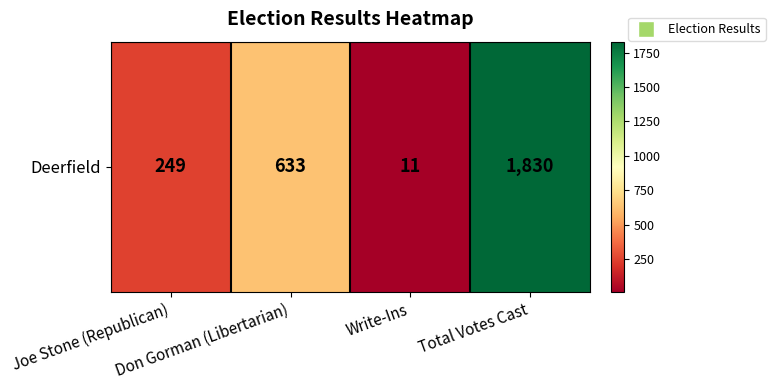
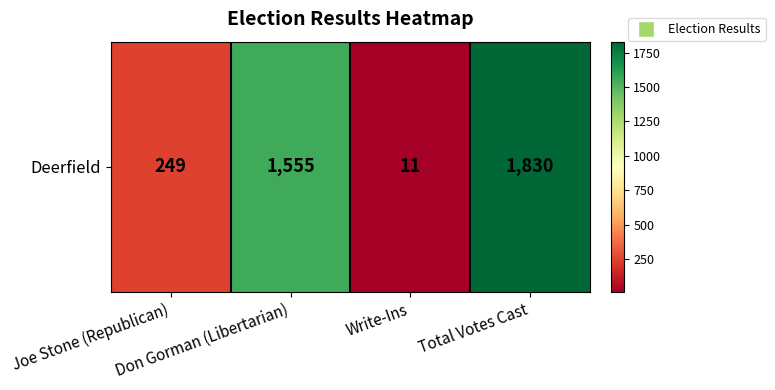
Deerfield, Don Gorman (Libertarian): 633 -> 1,555
